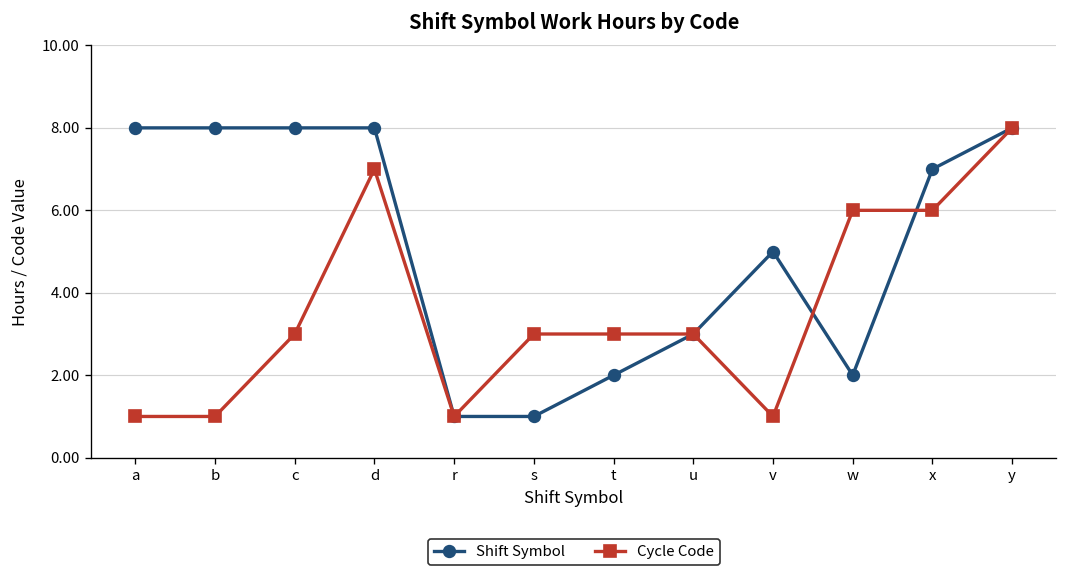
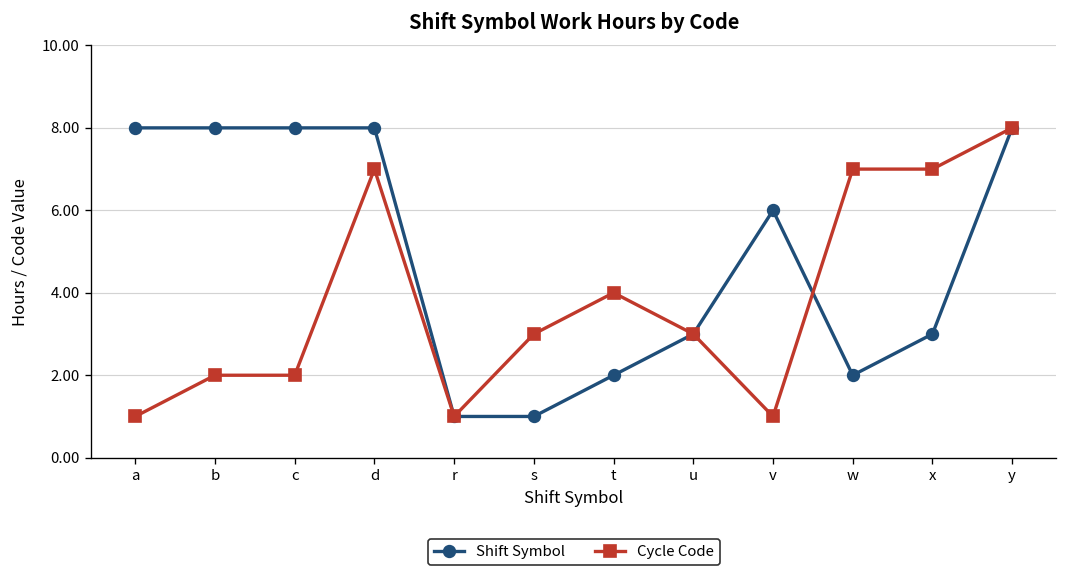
Cycle Code, b: 1 -> 2
Cycle Code, c: 3 -> 2
Cycle Code, t: 3 -> 4
Shift Symbol, v: 5 -> 6
Cycle Code, w: 6 -> 7
Shift Symbol, x: 7 -> 3
Cycle Code, x: 6 -> 7
